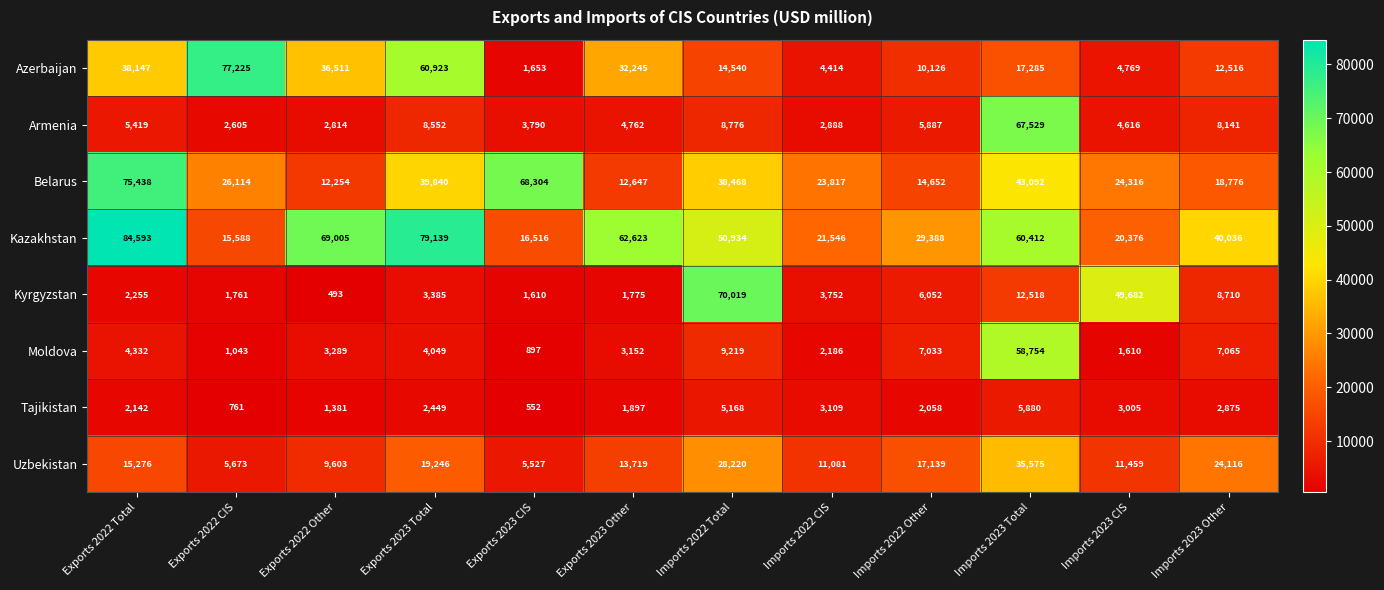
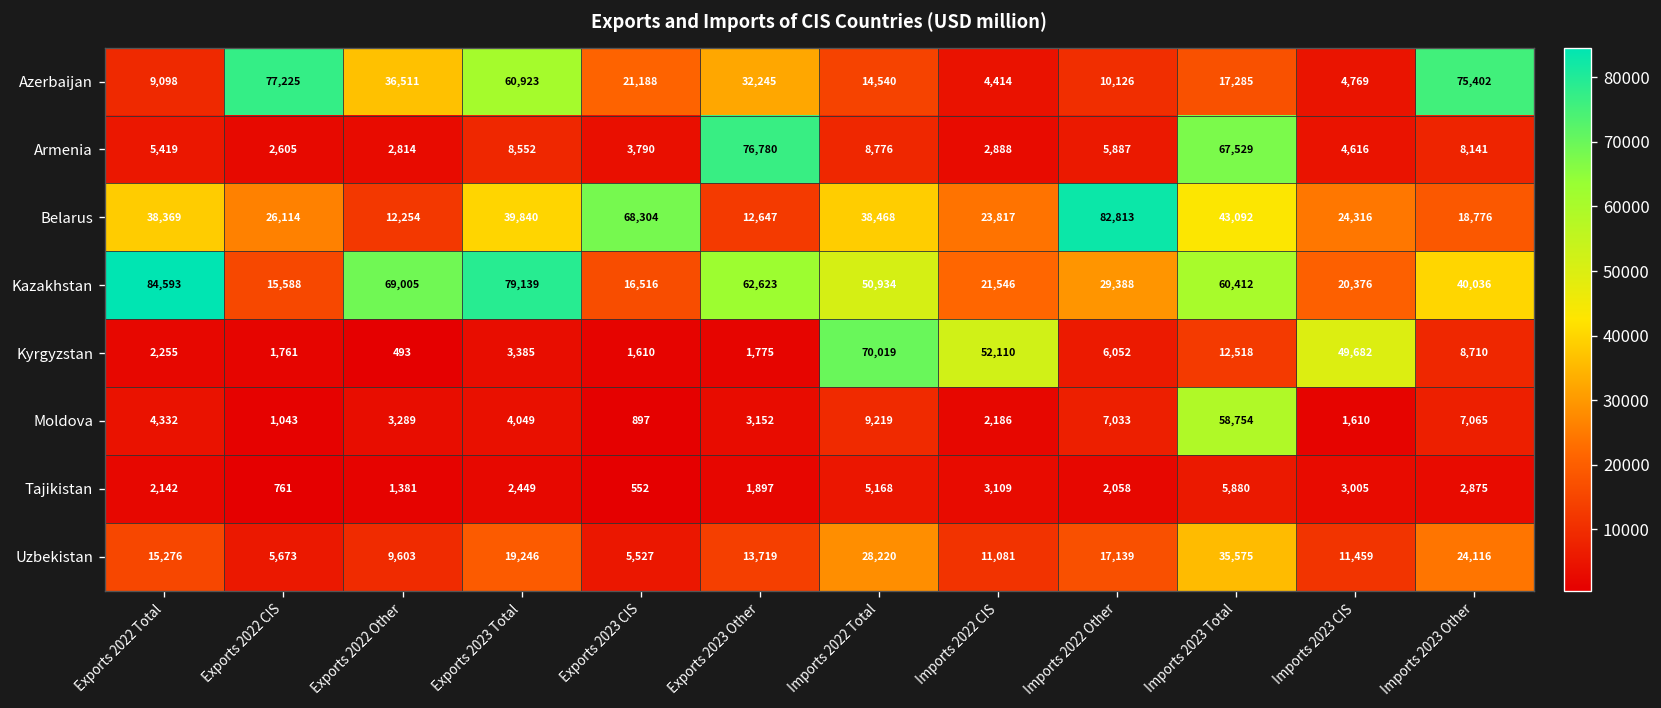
Azerbaijan, Exports 2022 Total: 38,147 -> 9,098
Azerbaijan, Exports 2023 CIS: 1,653 -> 21,188
Azerbaijan, Imports 2023 Other: 12,516 -> 75,402
Armenia, Exports 2023 Other: 4,762 -> 76,780
Belarus, Exports 2022 Total: 75,438 -> 38,369
Belarus, Imports 2022 Other: 14,652 -> 82,813
Kyrgyzstan, Imports 2022 CIS: 3,752 -> 52,110
